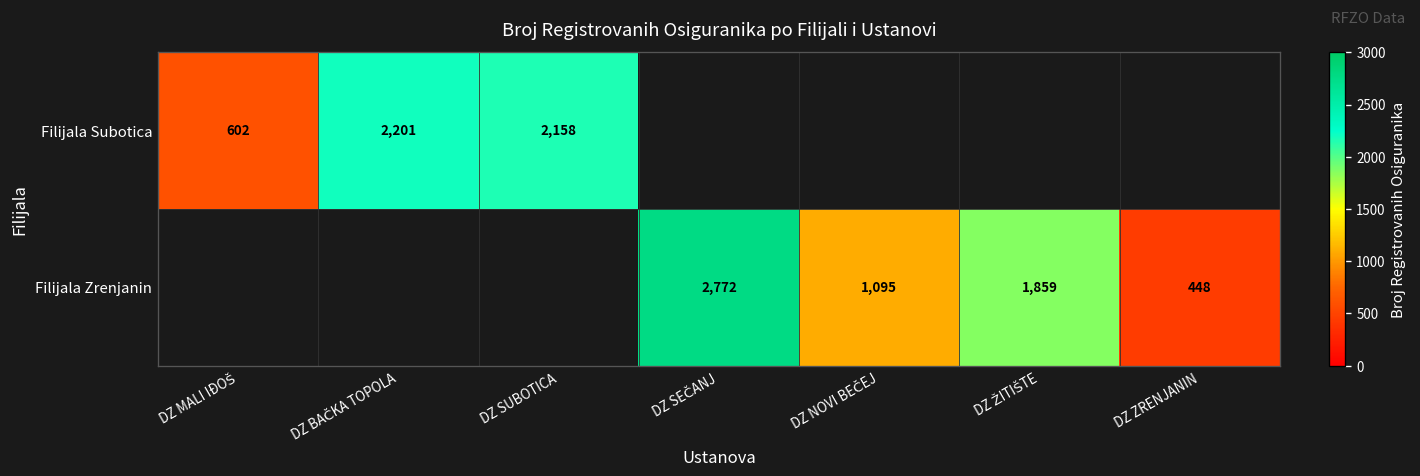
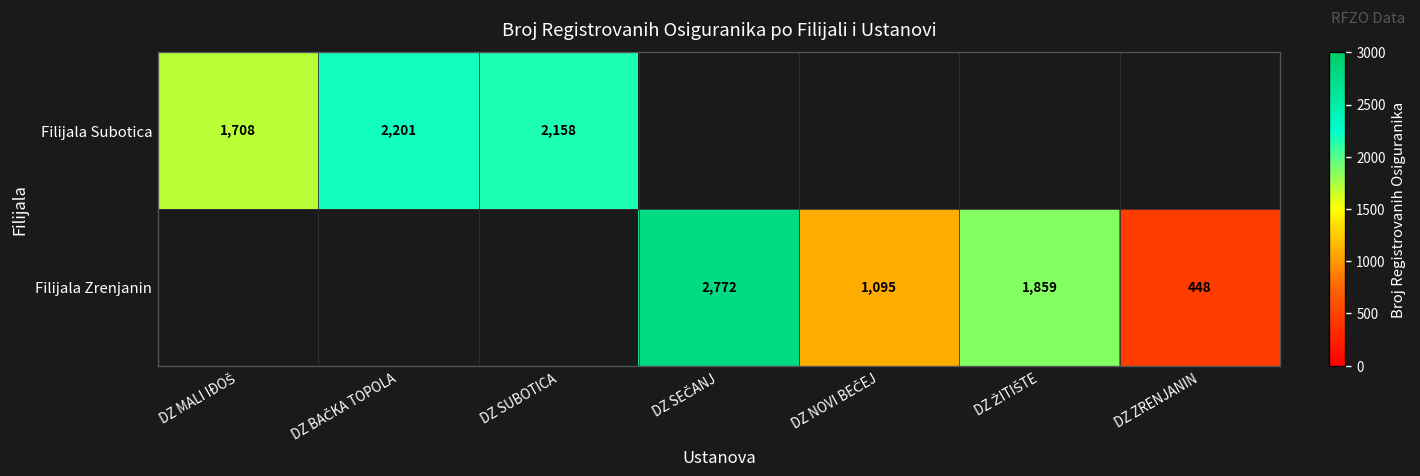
Filijala Subotica, DZ MALI IĐOŠ: 602 -> 1,708
